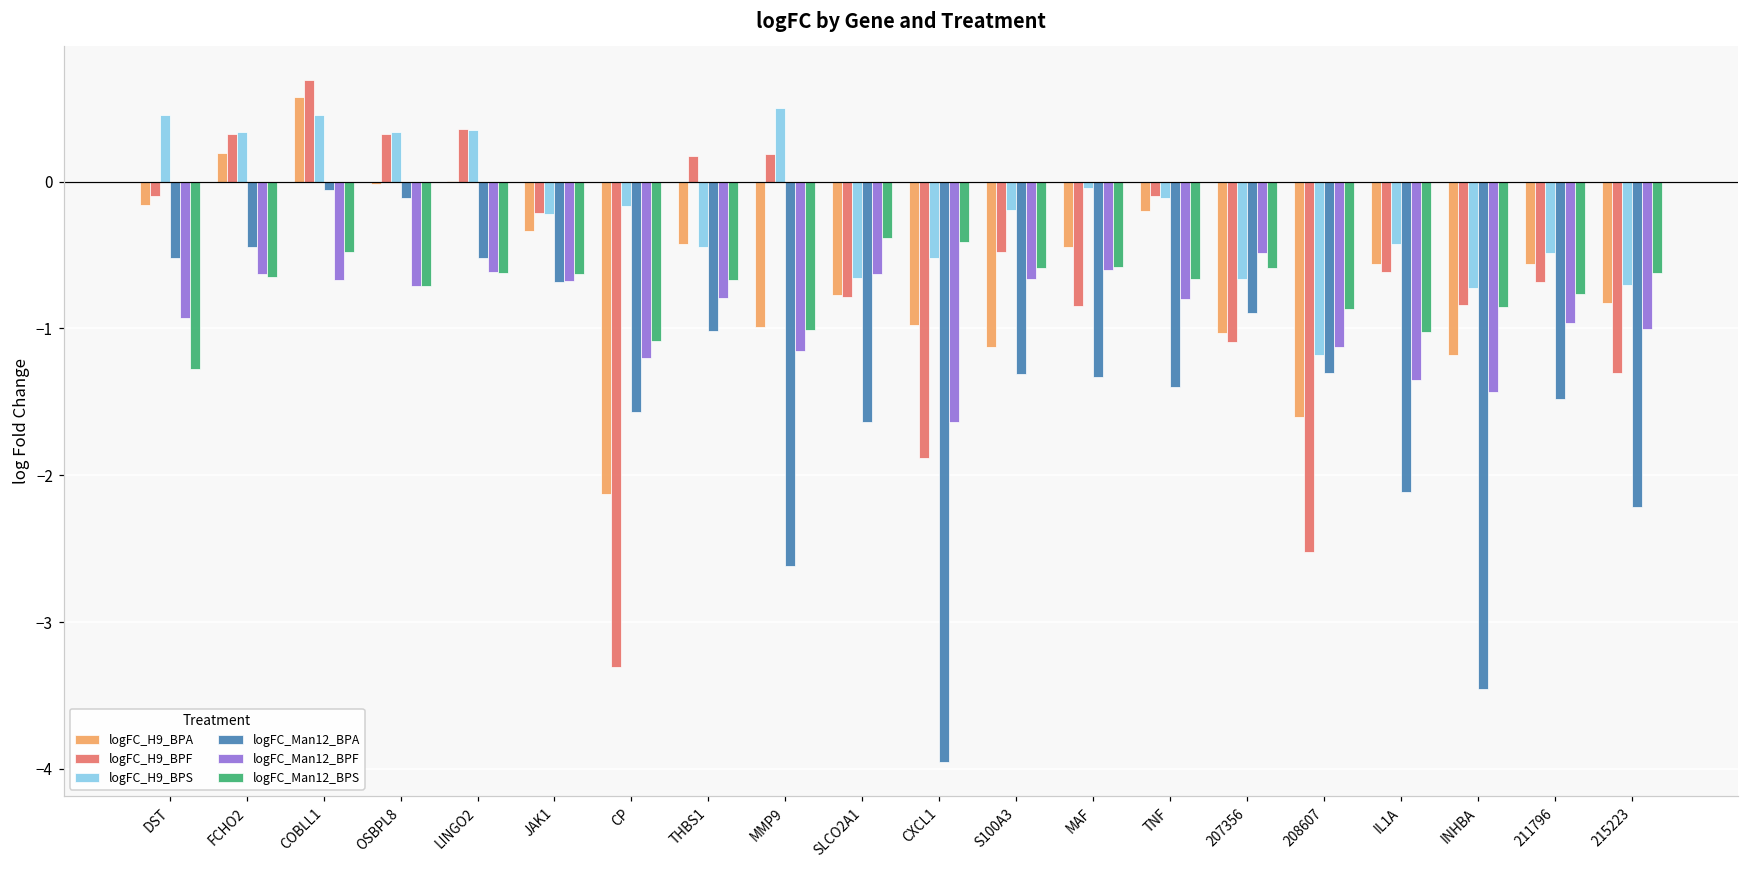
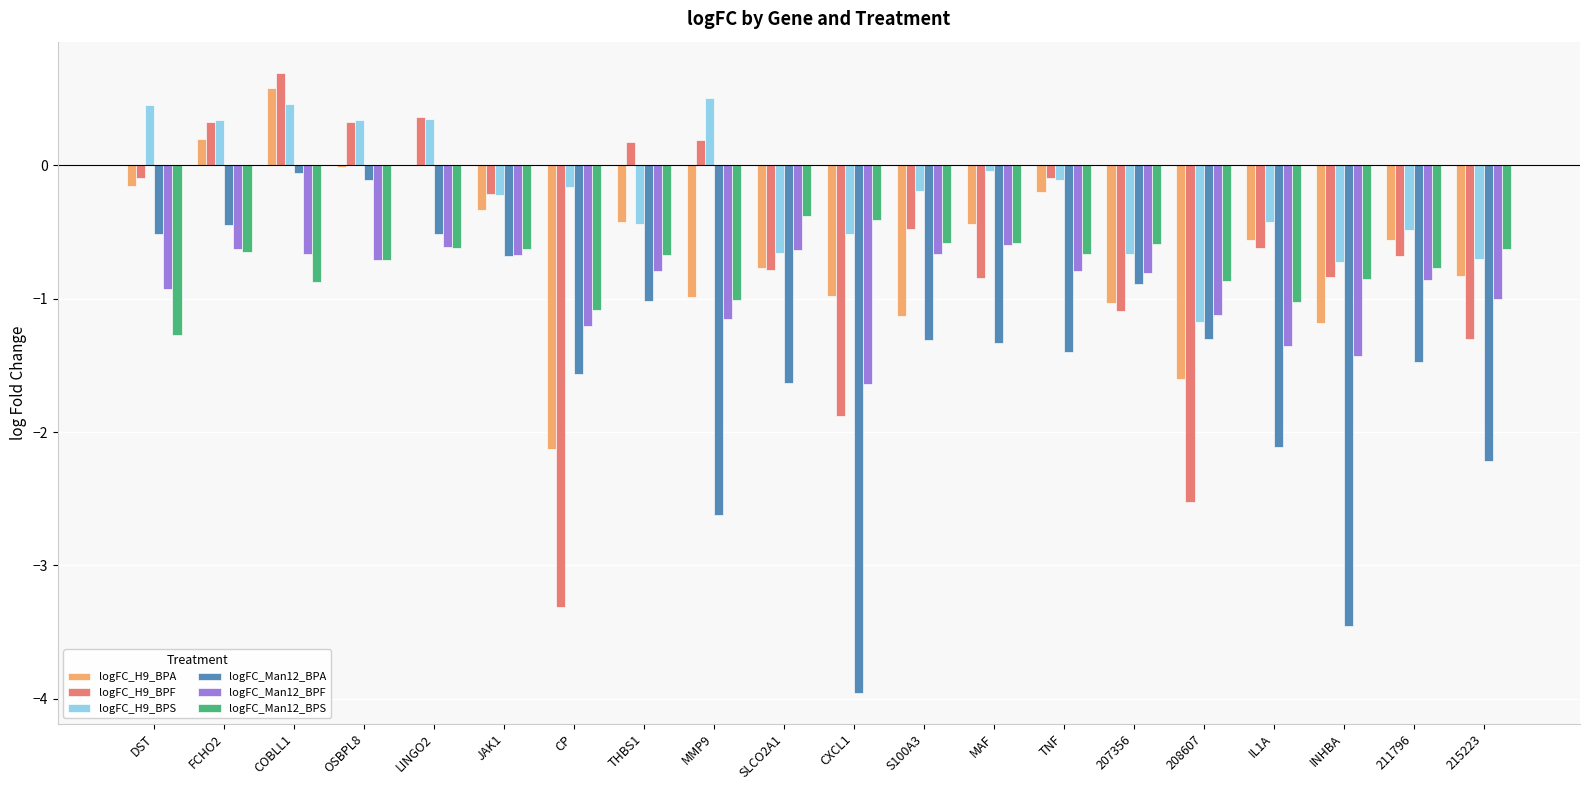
logFC_Man12_BPS, COBLL1: -0.48 -> -0.87
logFC_Man12_BPF, 207356: -0.49 -> -0.81
logFC_Man12_BPF, 211796: -0.96 -> -0.86
